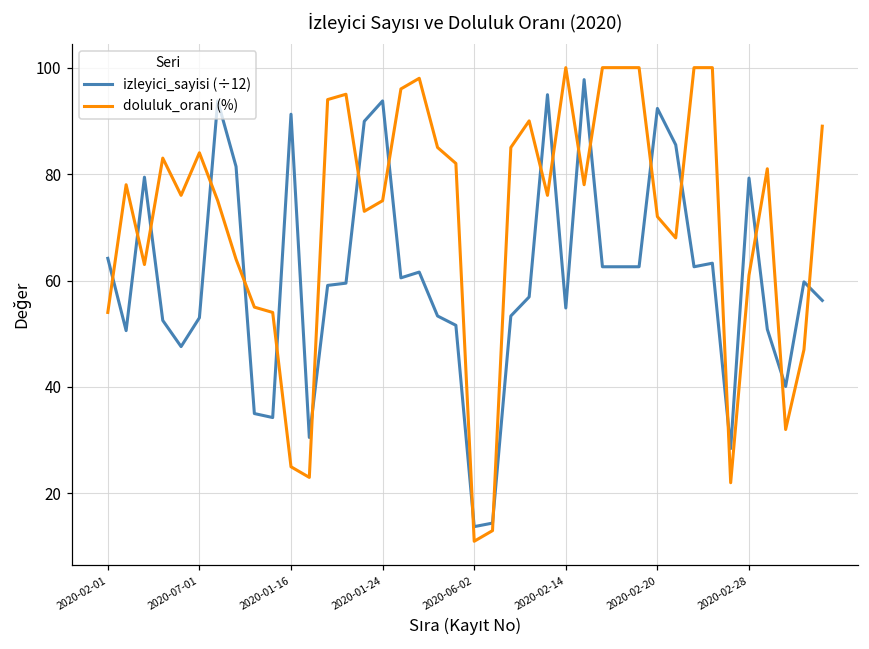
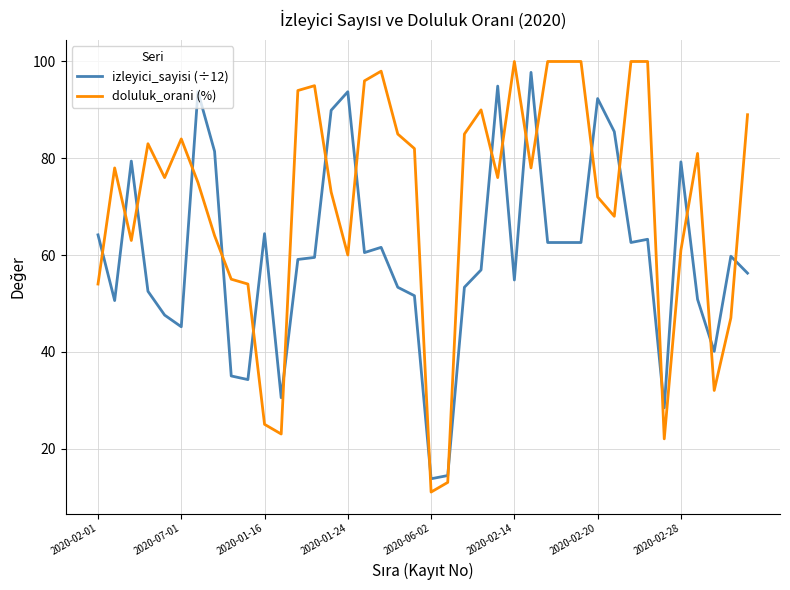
izleyici_sayisi (÷12), 2020-07-01: 53 -> 45
izleyici_sayisi (÷12), 2020-01-16: 91 -> 64
doluluk_orani (%), 2020-01-24: 75 -> 60
